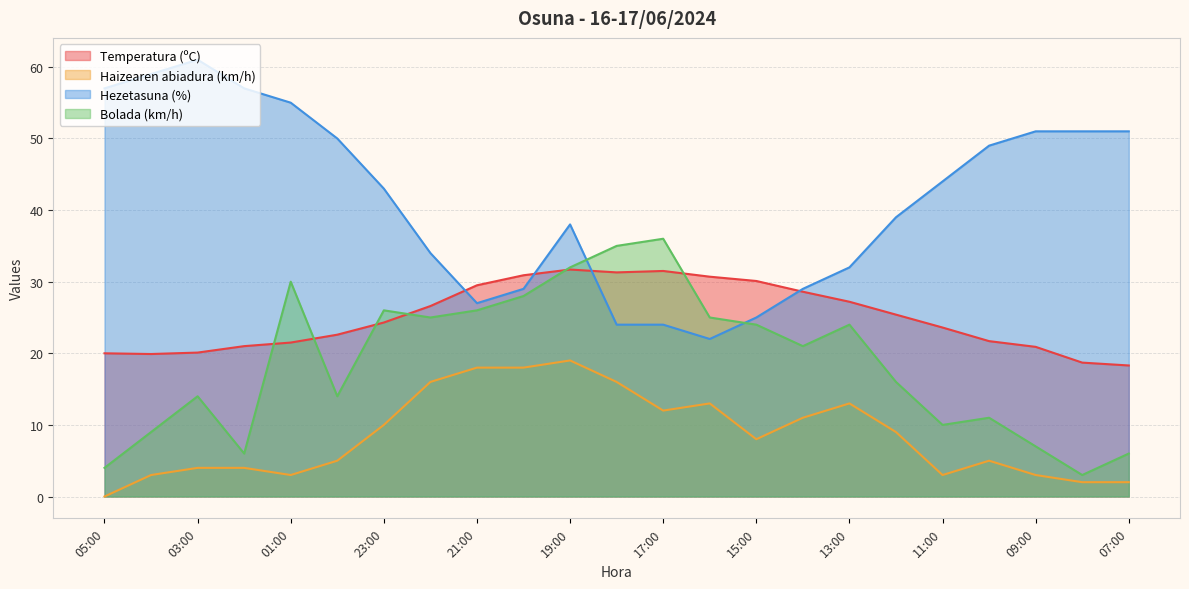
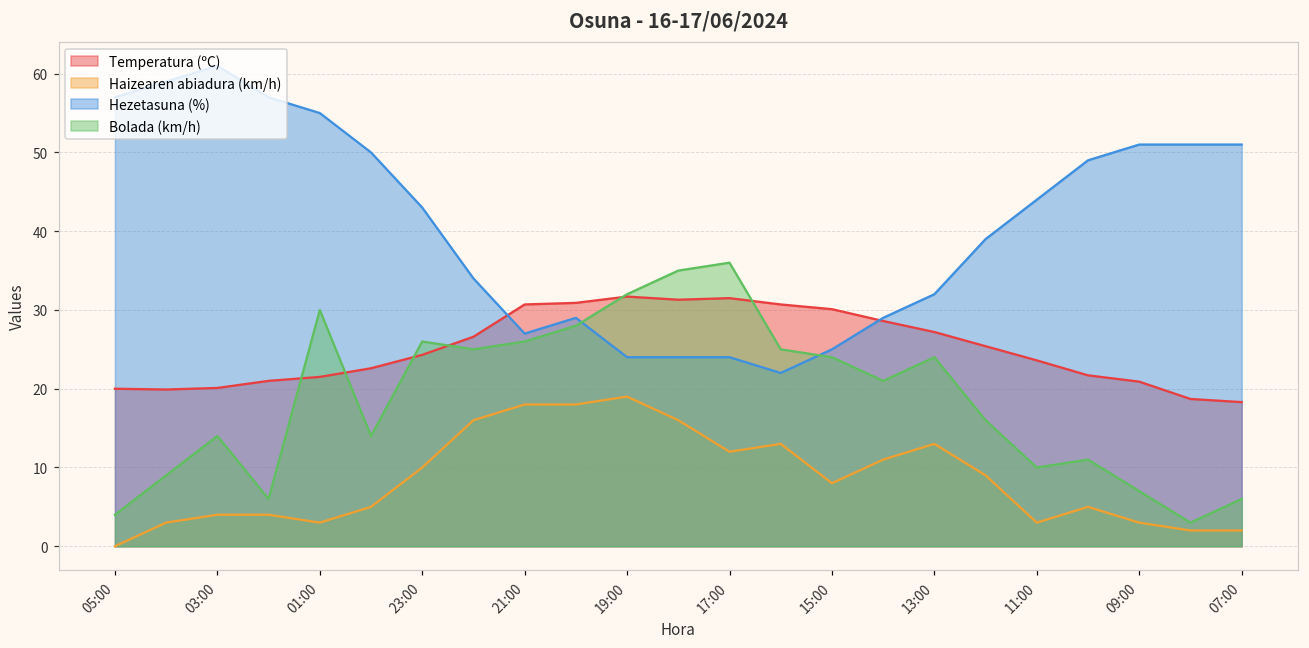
Temperatura (ºC), 21:00: 30 -> 31
Hezetasuna (%), 19:00: 38 -> 24
